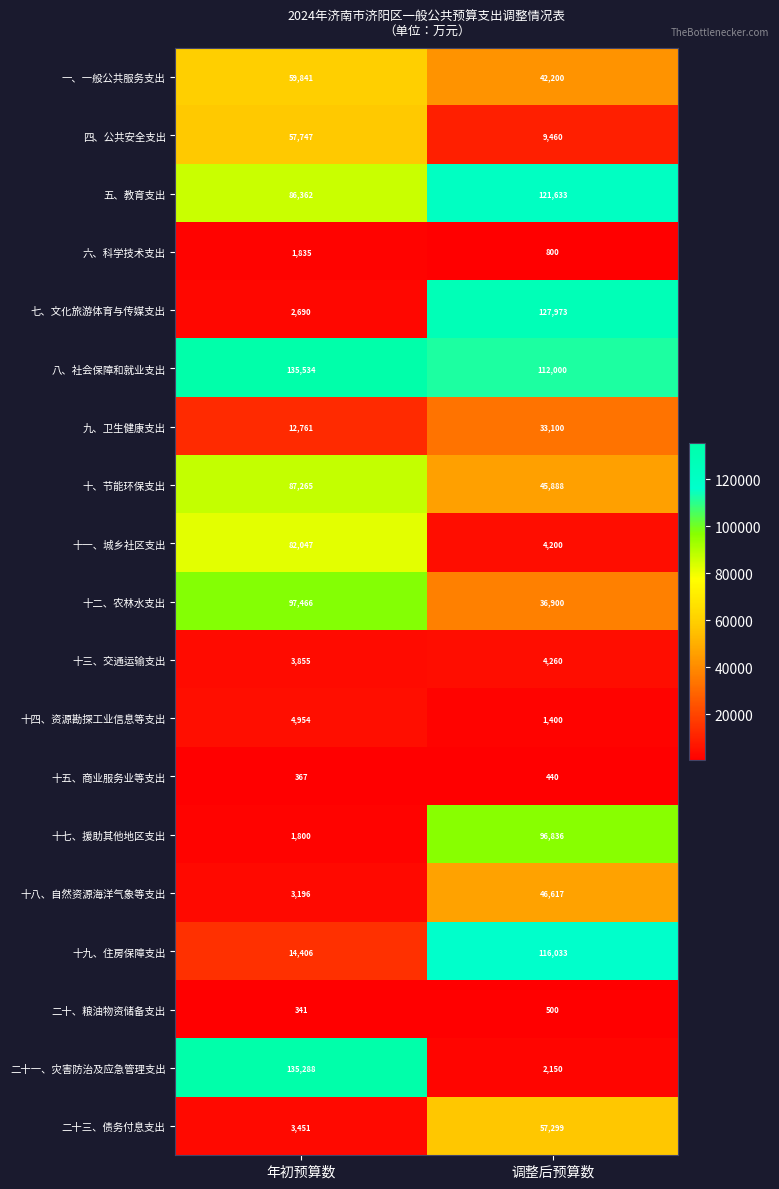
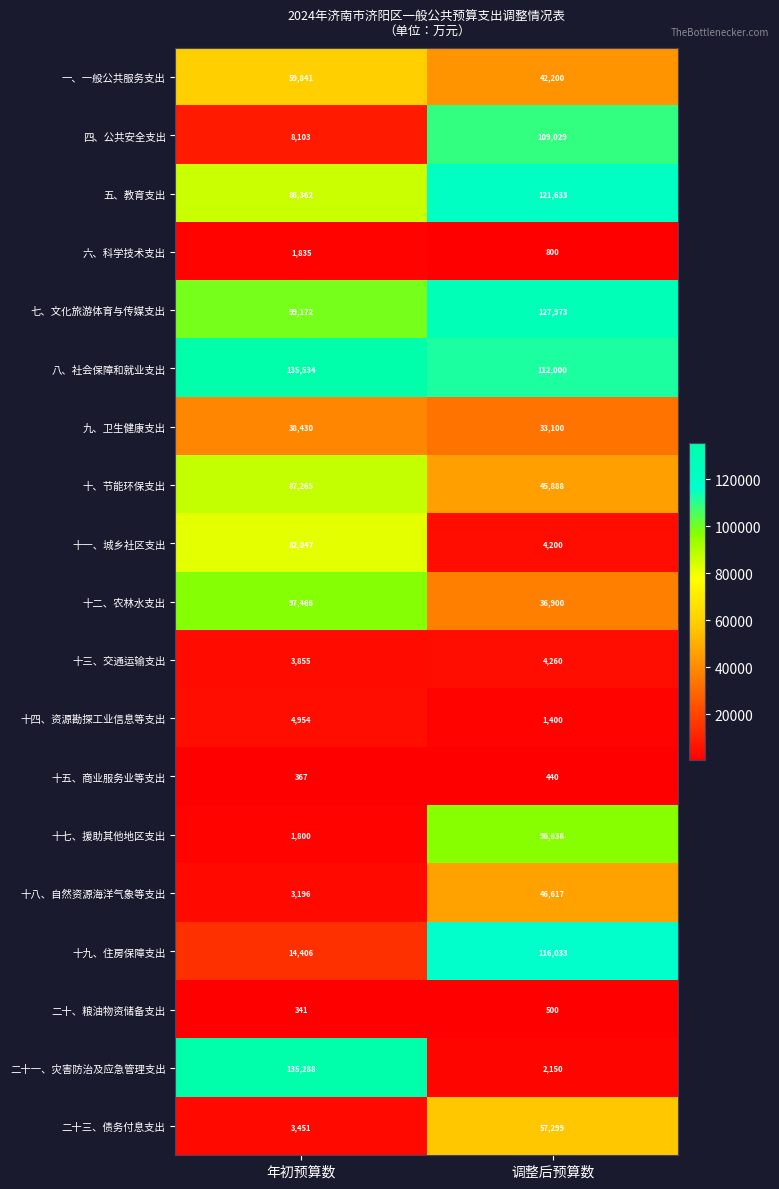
四、公共安全支出, 年初预算数: 57,747 -> 8,103
四、公共安全支出, 调整后预算数: 9,460 -> 109,029
七、文化旅游体育与传媒支出, 年初预算数: 2,690 -> 99,172
九、卫生健康支出, 年初预算数: 12,761 -> 38,430
